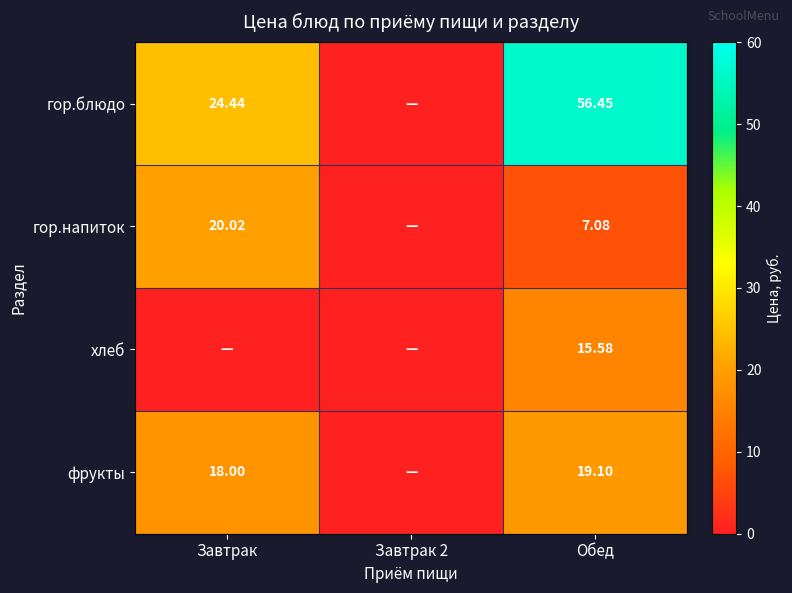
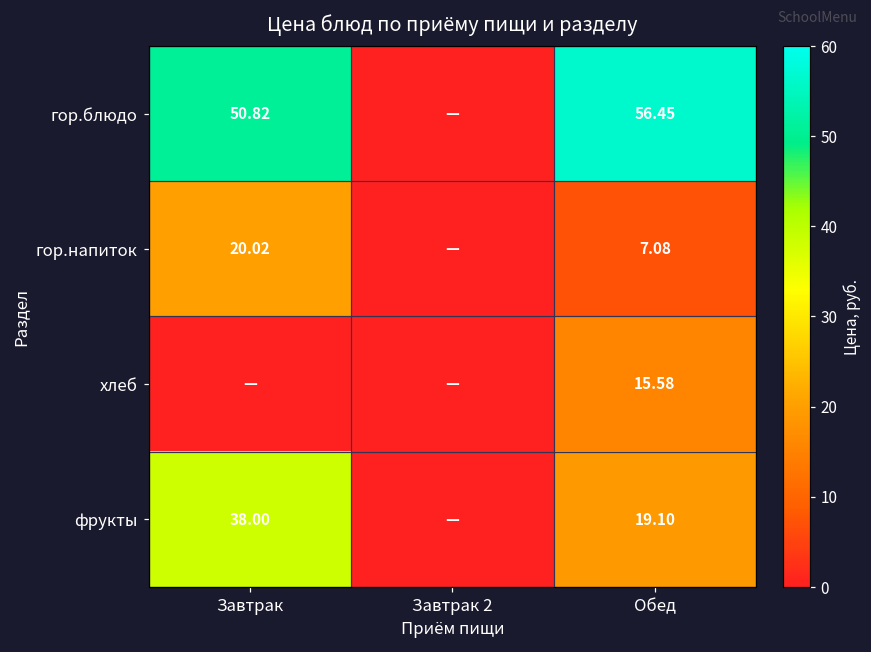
гор.блюдо, Завтрак: 24.44 -> 50.82
фрукты, Завтрак: 18.00 -> 38.00
